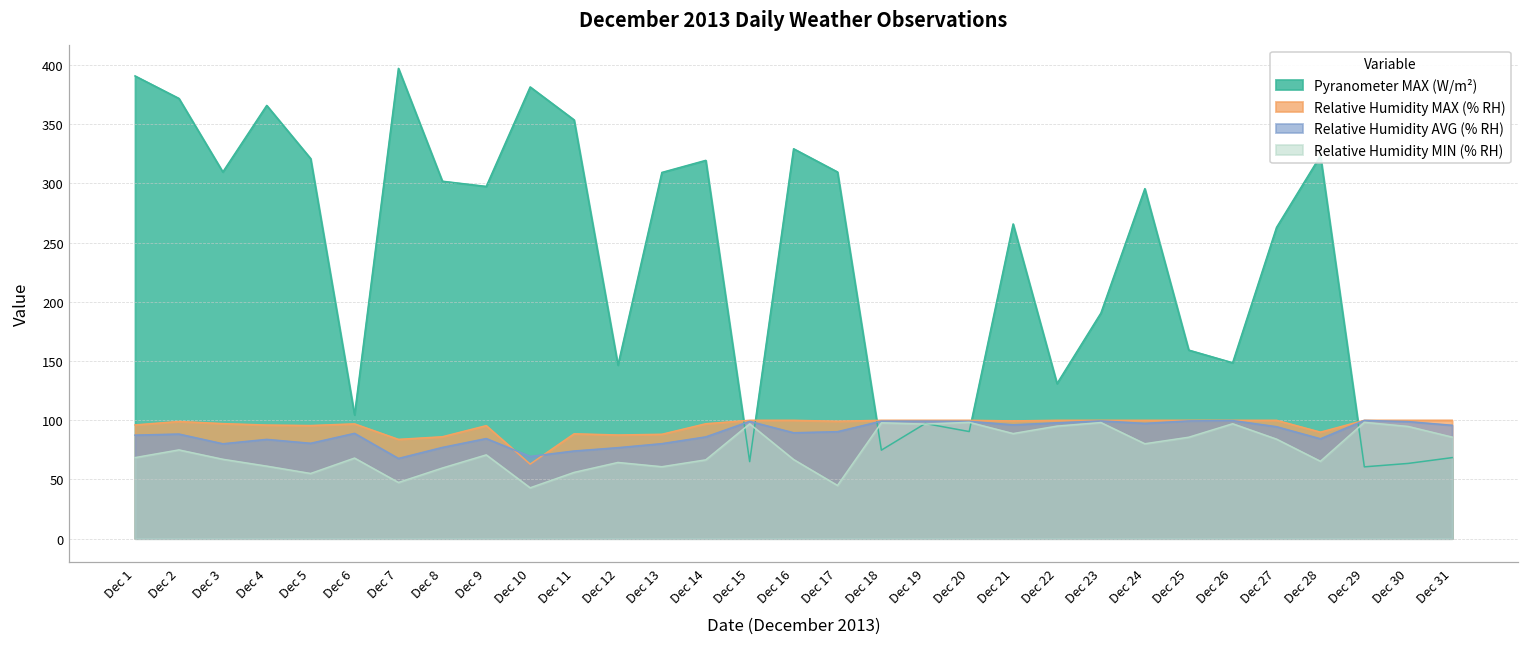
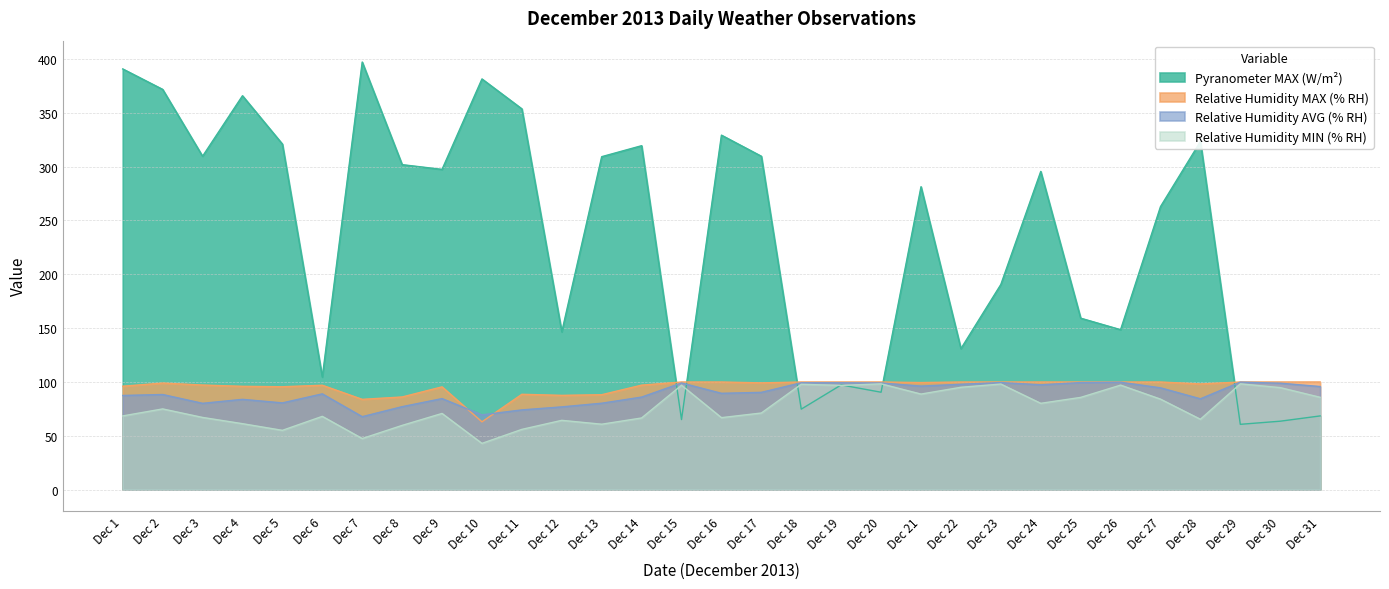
Relative Humidity MIN (% RH), Dec 17: 45 -> 71
Pyranometer MAX (W/m²), Dec 21: 266 -> 281
Relative Humidity MAX (% RH), Dec 28: 90 -> 98
